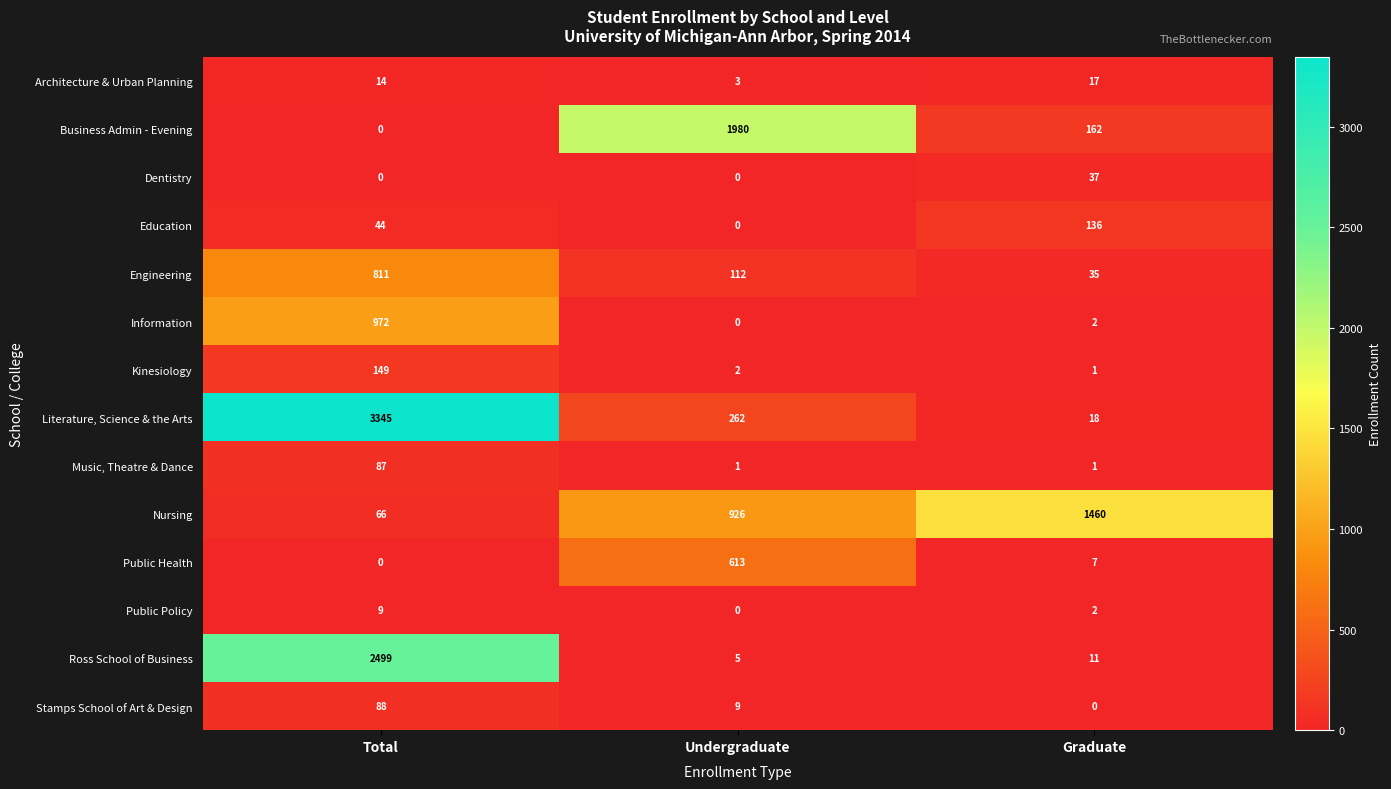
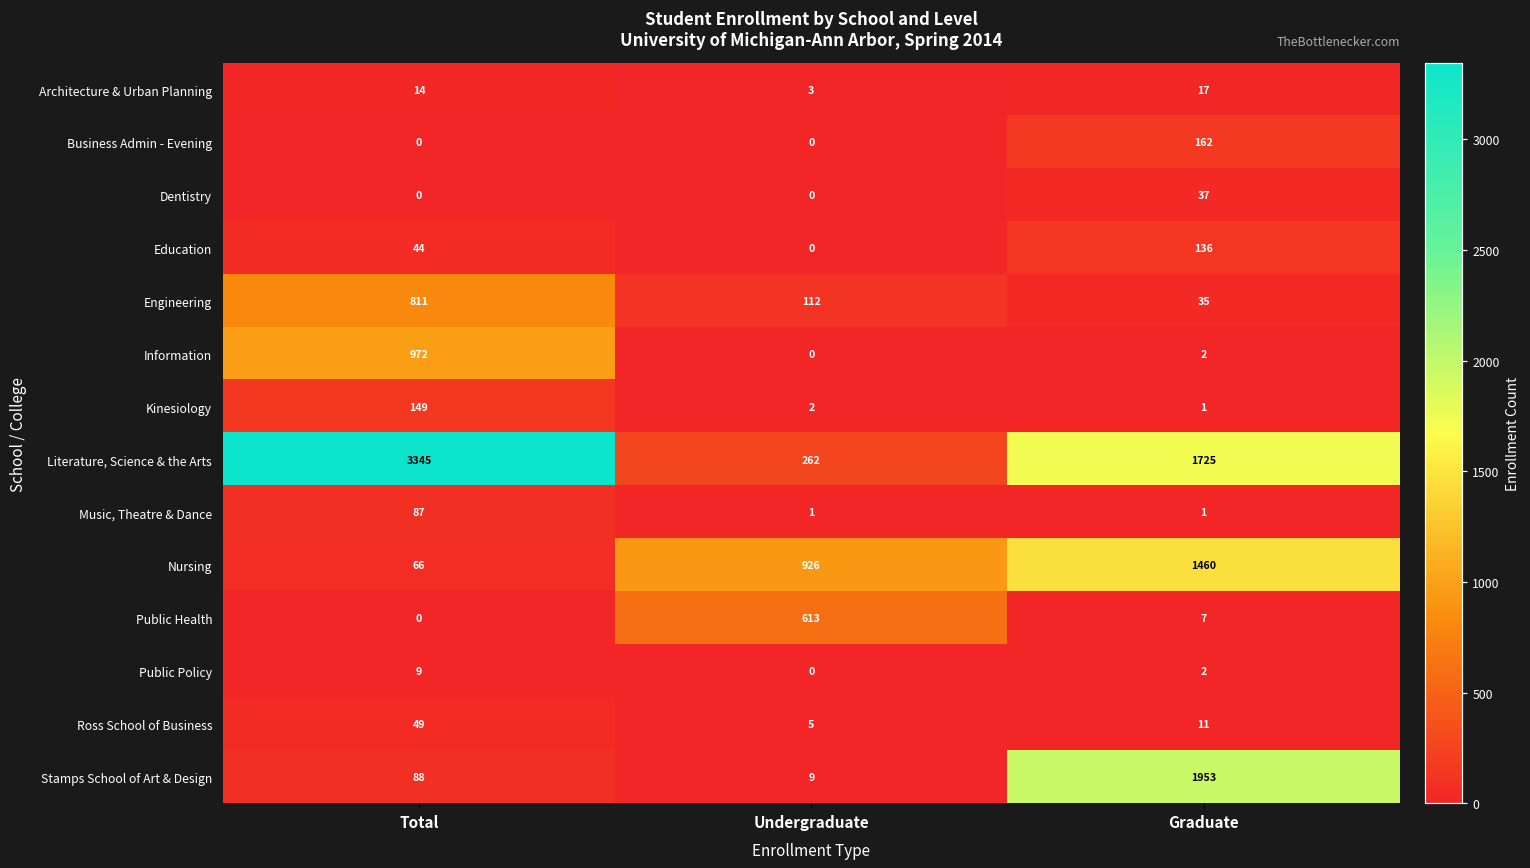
Business Admin - Evening, Undergraduate: 1980 -> 0
Literature, Science & the Arts, Graduate: 18 -> 1725
Ross School of Business, Total: 2499 -> 49
Stamps School of Art & Design, Graduate: 0 -> 1953
